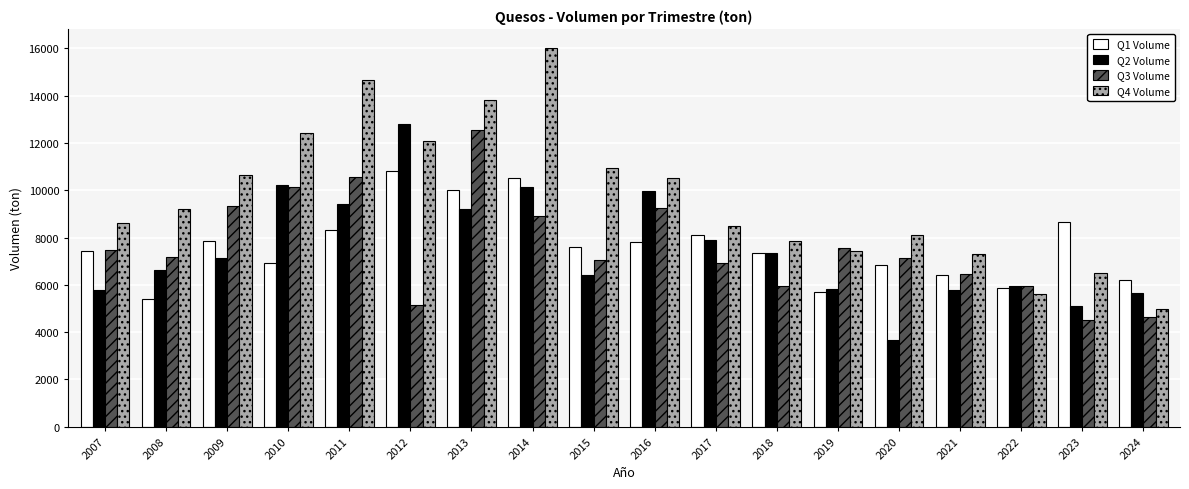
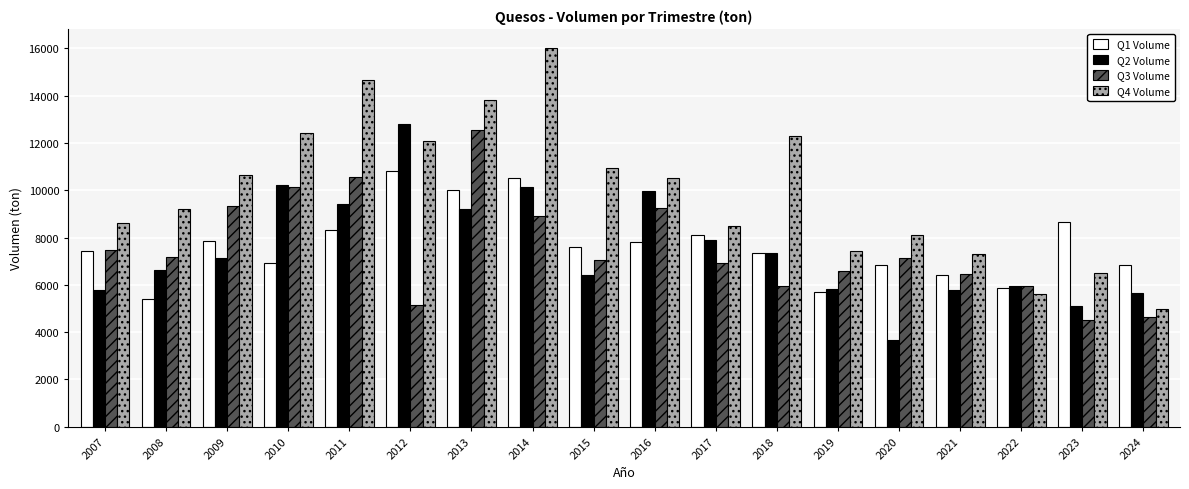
Q4 Volume, 2018: 7800 -> 12300
Q3 Volume, 2019: 7600 -> 6600
Q1 Volume, 2024: 6200 -> 6800
